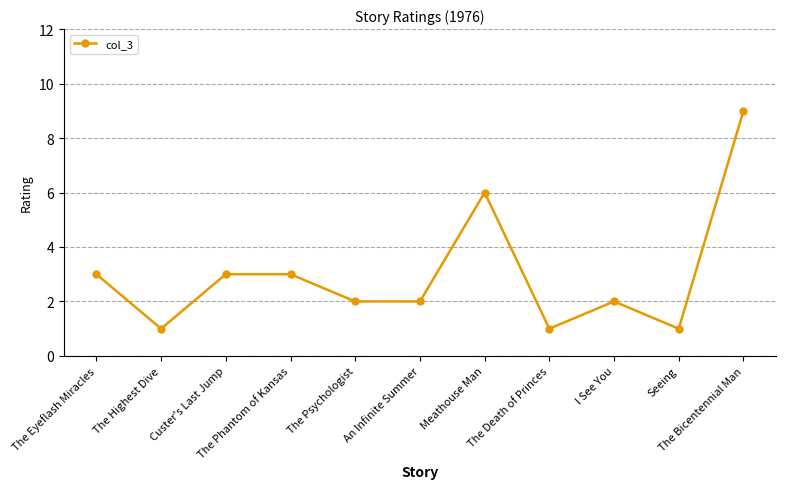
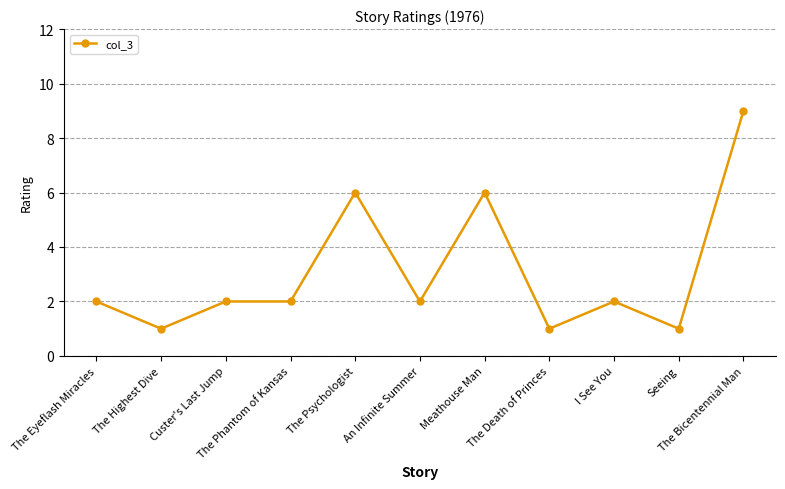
The Eyeflash Miracles: 3 -> 2
Custer's Last Jump: 3 -> 2
The Phantom of Kansas: 3 -> 2
The Psychologist: 2 -> 6
